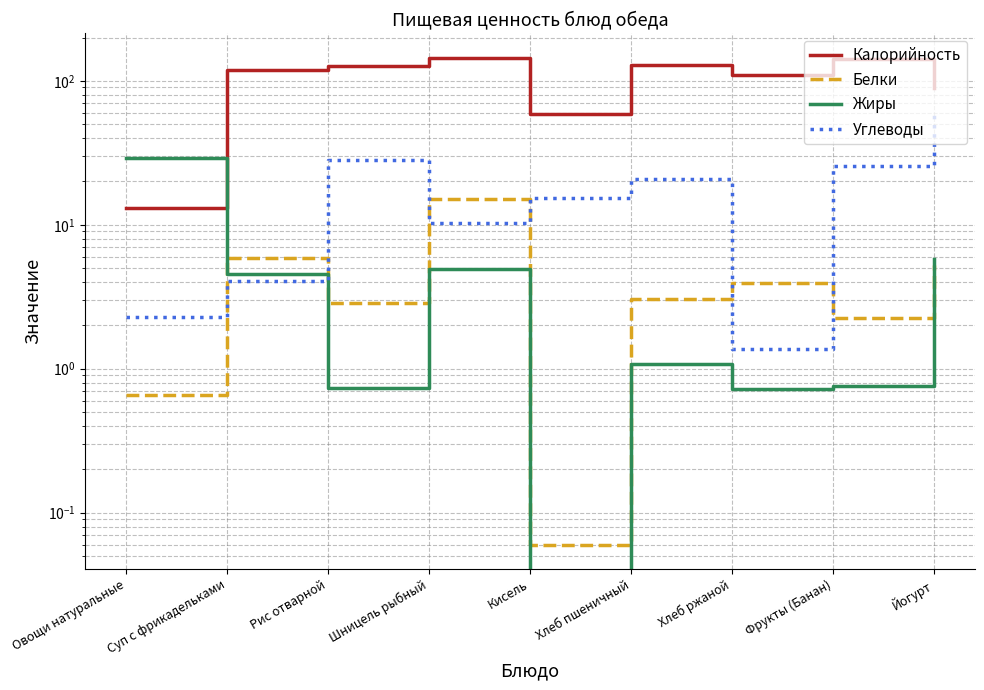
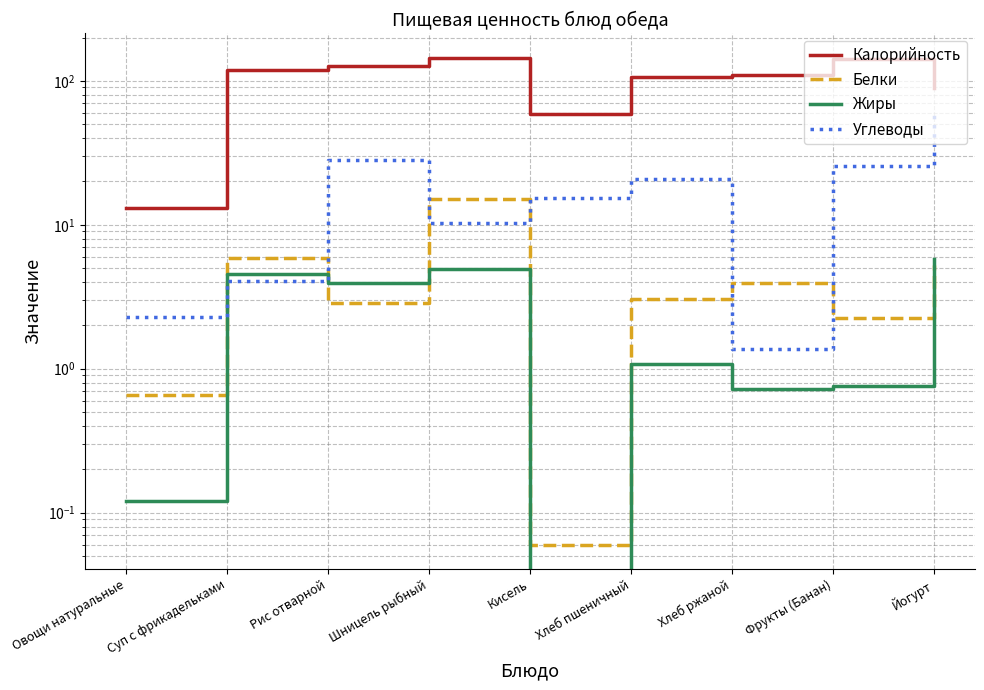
Жиры, Овощи натуральные: 29 -> 0.12
Жиры, Рис отварной: 0.7 -> 4.0
Калорийность, Хлеб пшеничный: 130 -> 110
